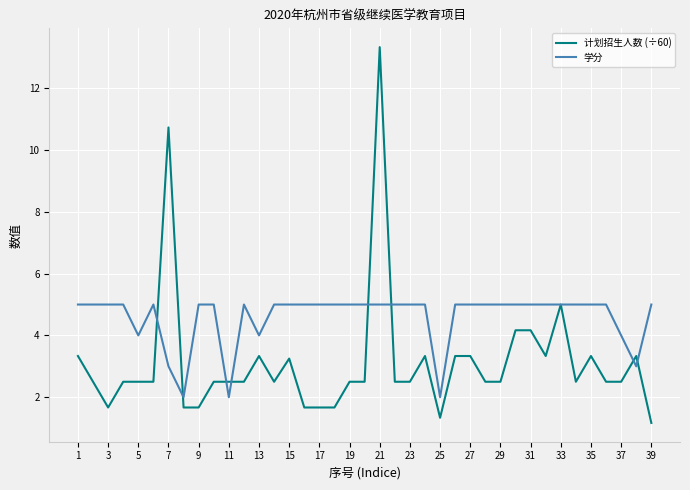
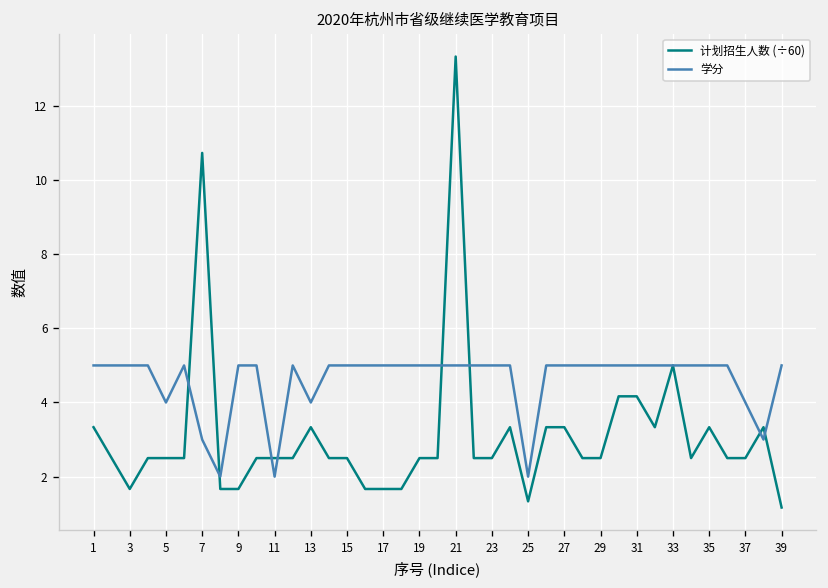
计划招生人数 (÷60), 15: 3.3 -> 2.5
